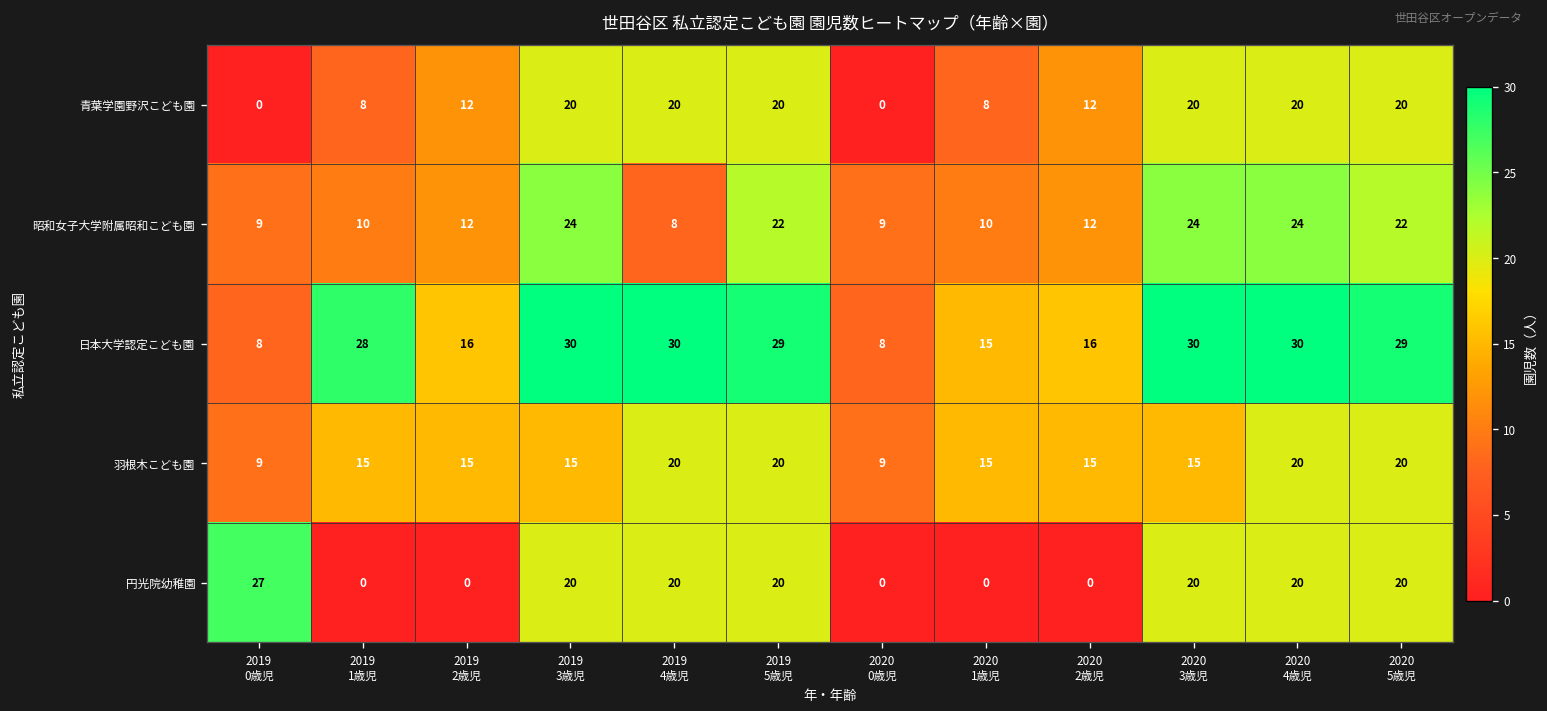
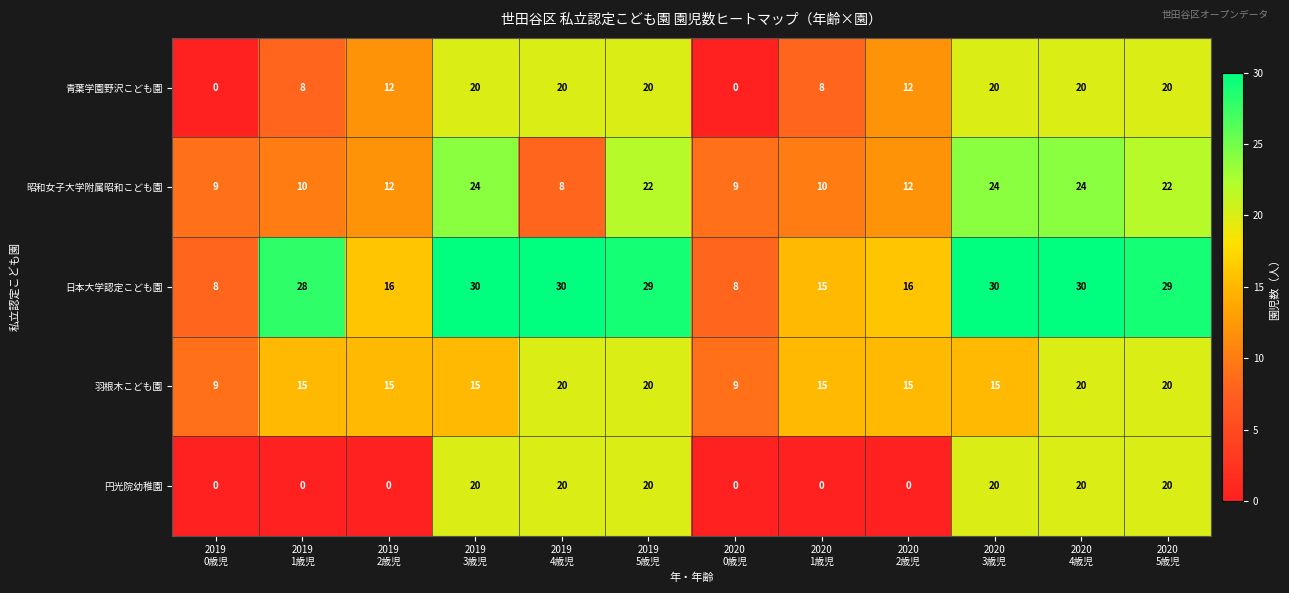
円光院幼稚園, 2019 0歳児: 27 -> 0
